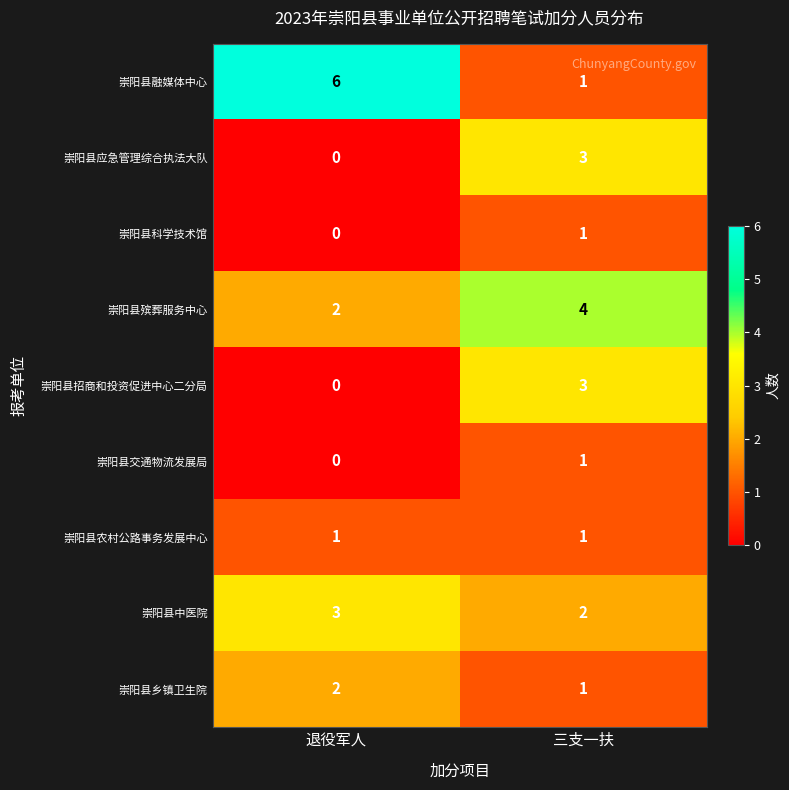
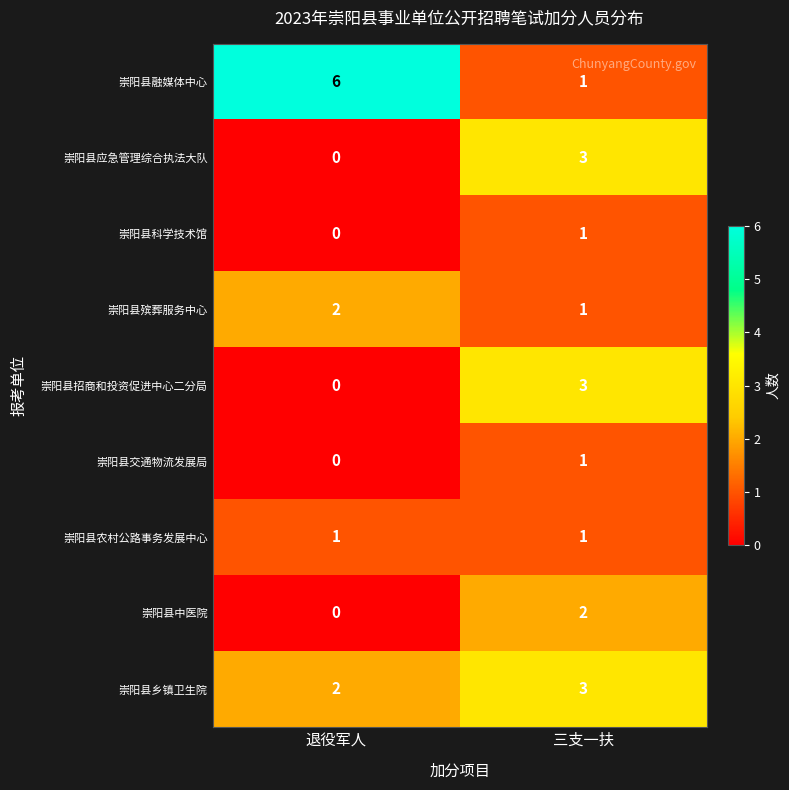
崇阳县殡葬服务中心, 三支一扶: 4 -> 1
崇阳县中医院, 退役军人: 3 -> 0
崇阳县乡镇卫生院, 三支一扶: 1 -> 3
